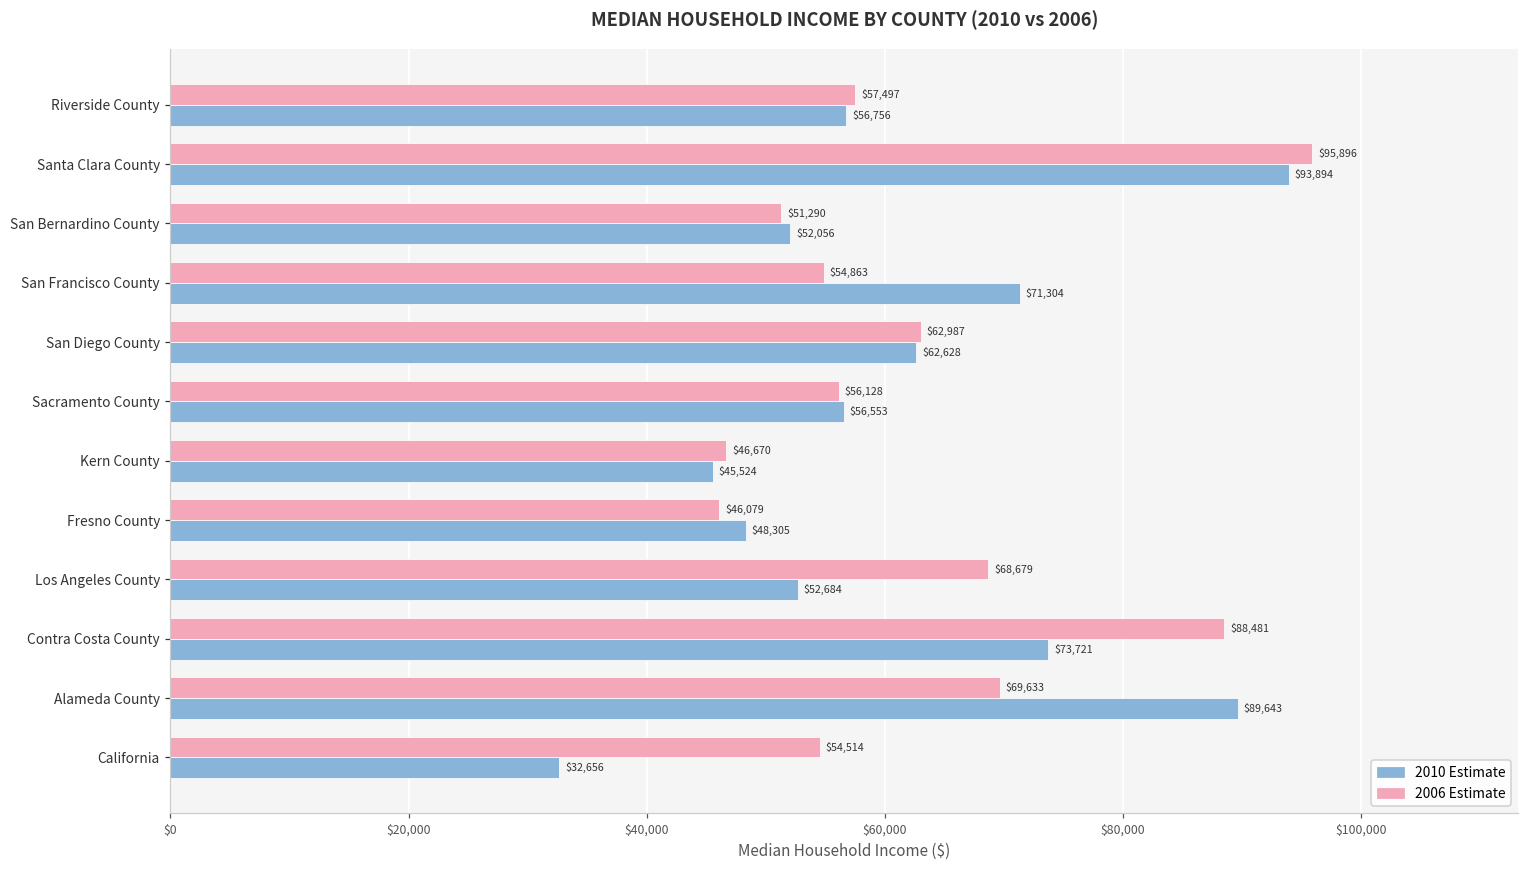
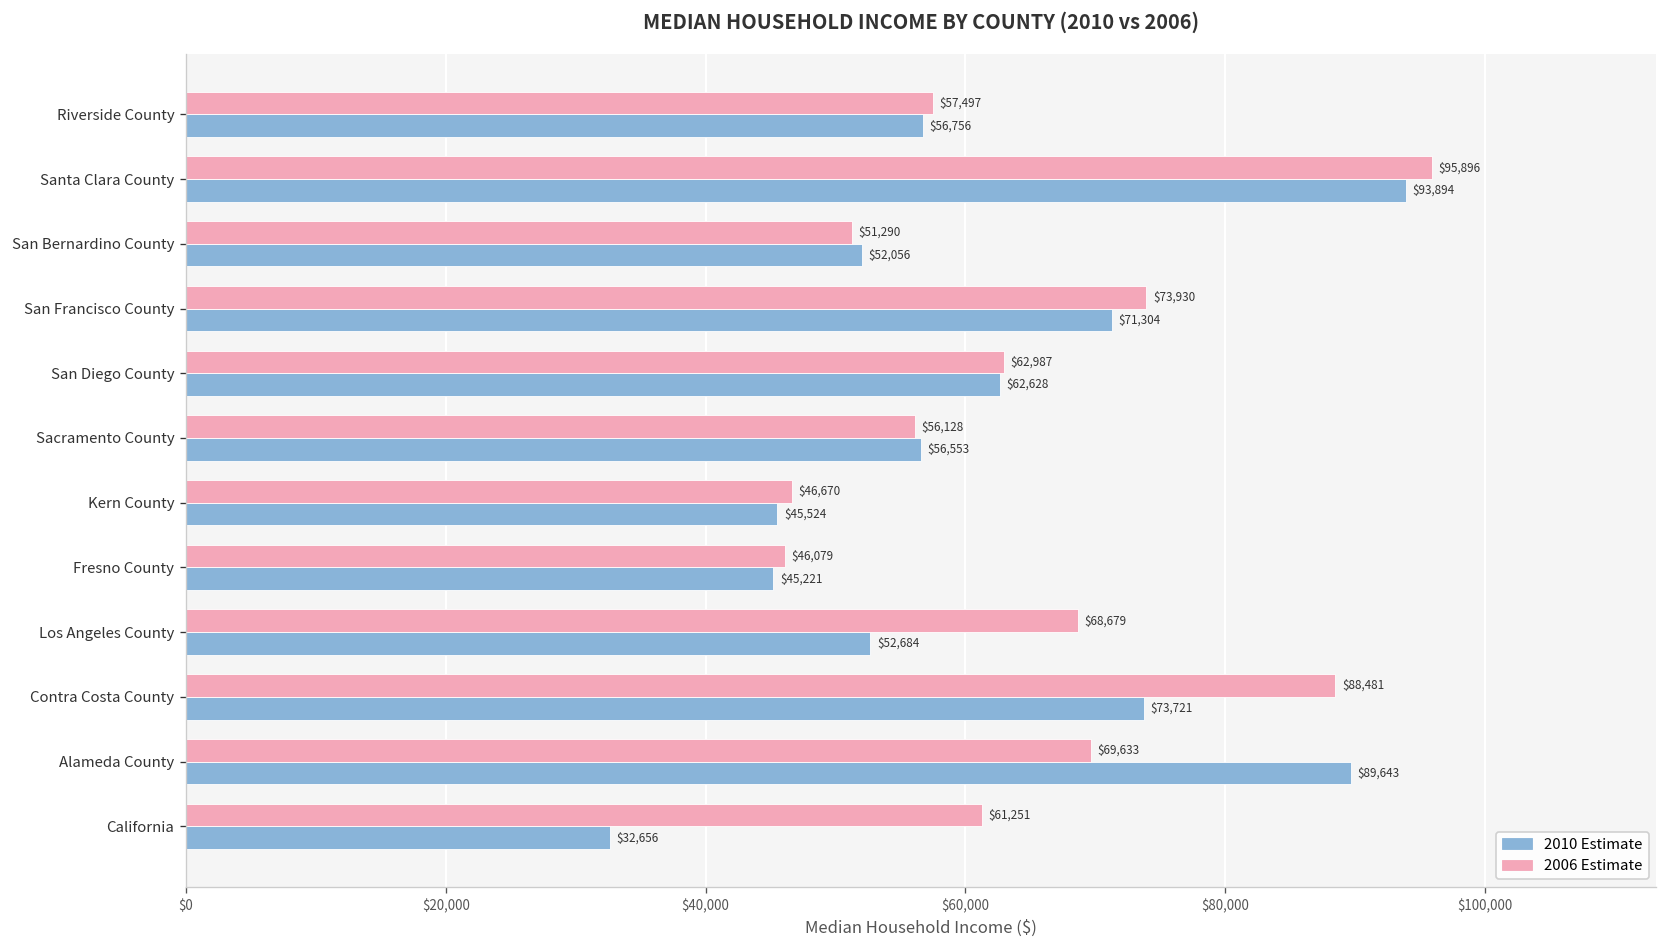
2006 Estimate, San Francisco County: $54,863 -> $73,930
2010 Estimate, Fresno County: $48,305 -> $45,221
2006 Estimate, California: $54,514 -> $61,251
